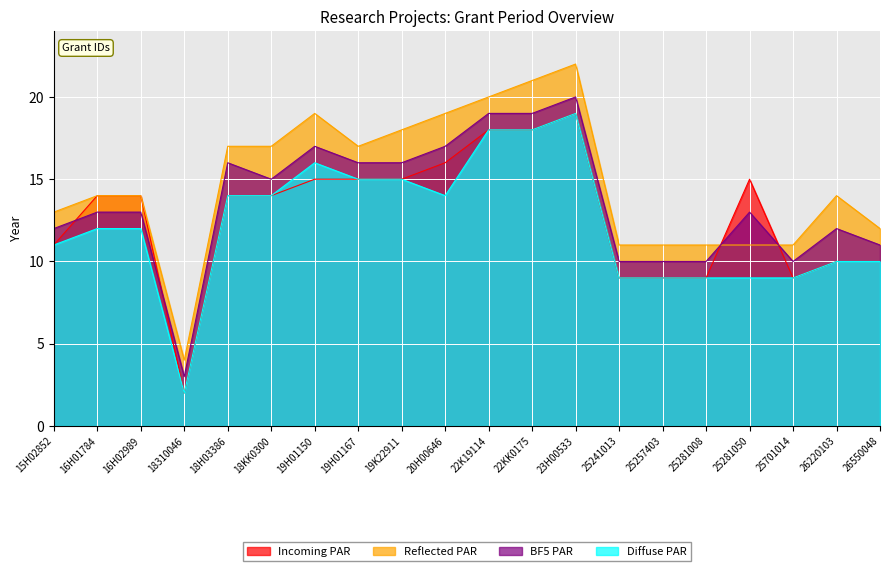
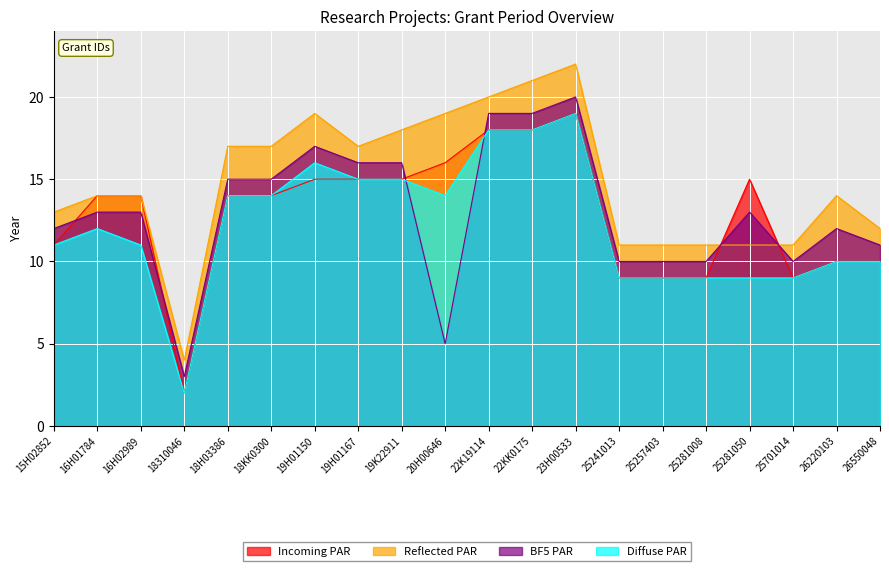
Diffuse PAR, 16H02989: 12.0 -> 11.0
BF5 PAR, 18H03386: 16.0 -> 15.0
BF5 PAR, 20H00646: 17.0 -> 5.0
